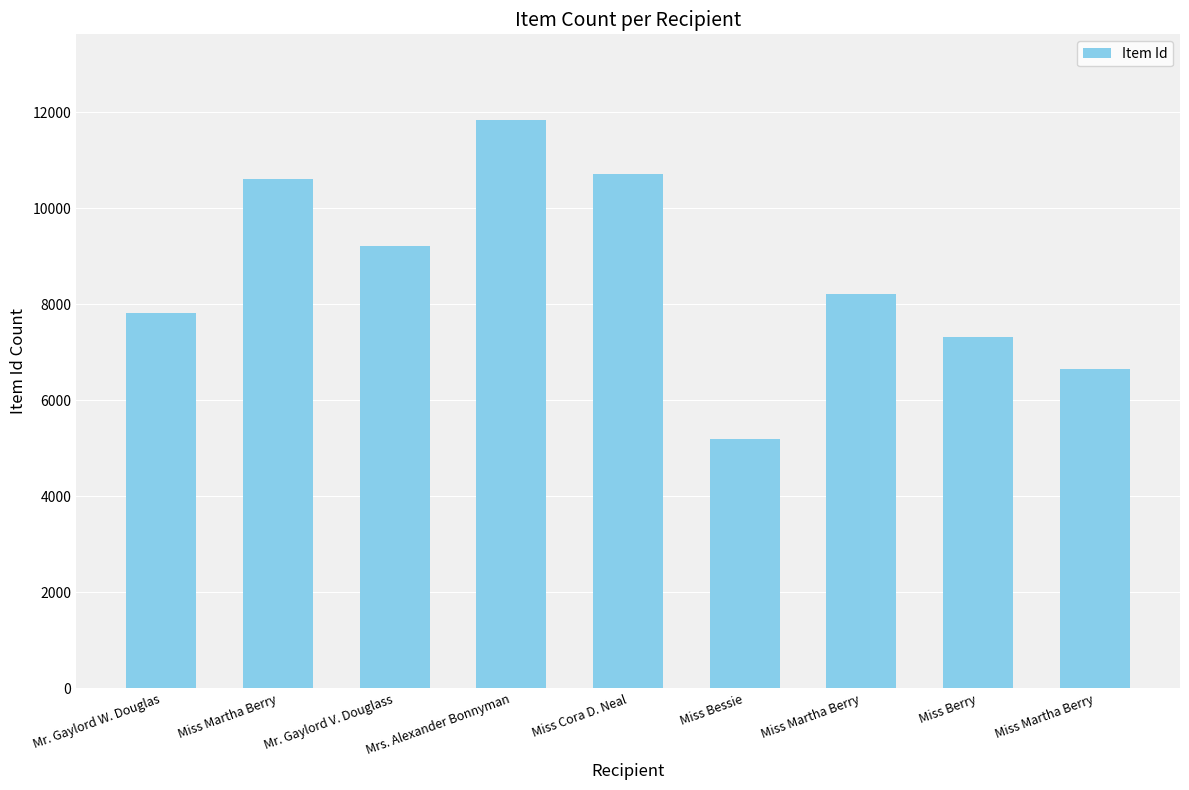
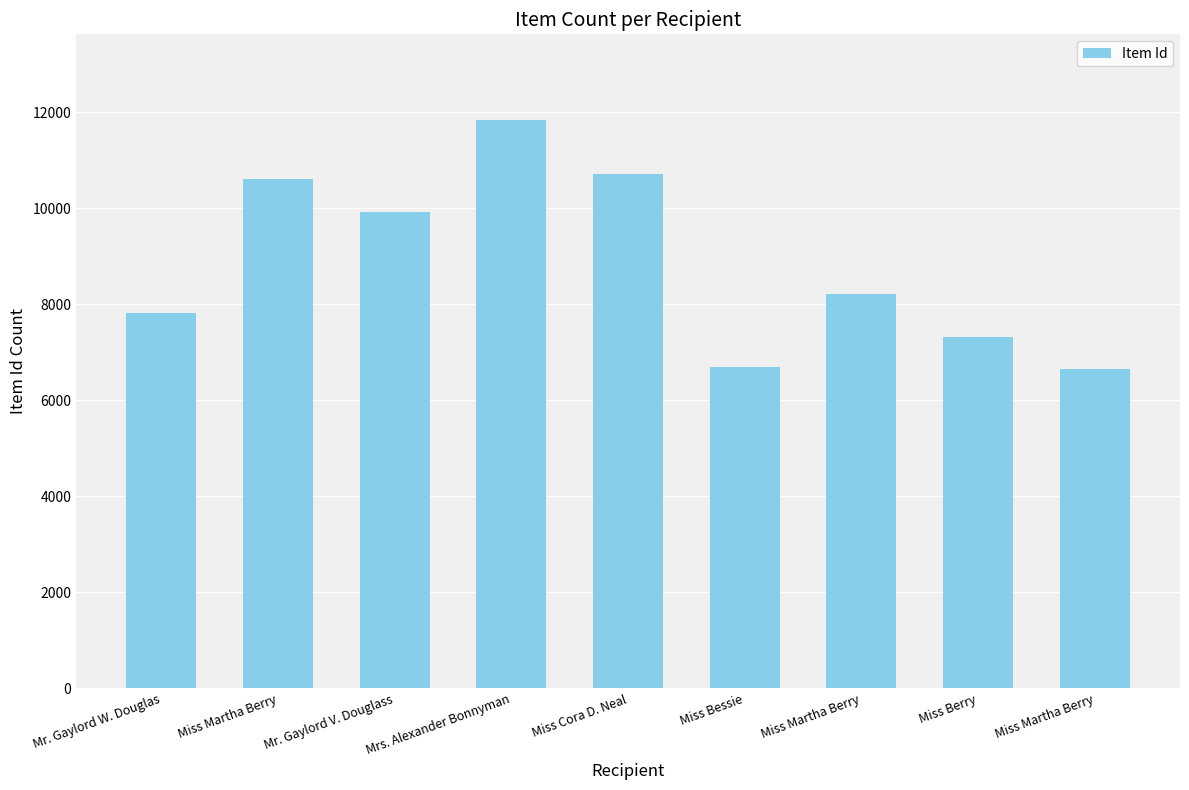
Mr. Gaylord V. Douglass: 9200 -> 9900
Miss Bessie: 5200 -> 6700
